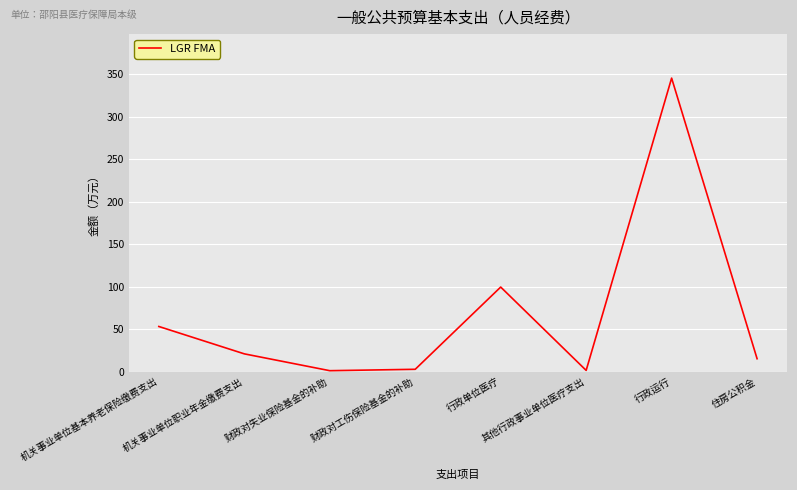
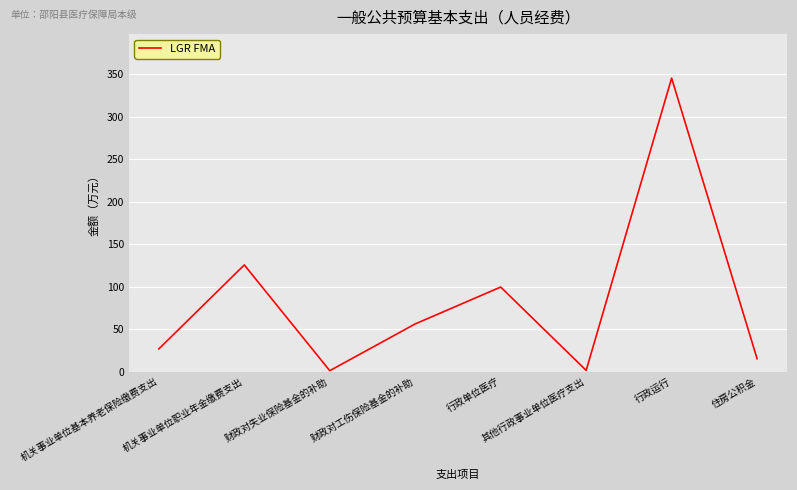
机关事业单位基本养老保险缴费支出: 50 -> 30
机关事业单位职业年金缴费支出: 20 -> 130
财政对工伤保险基金的补助: 0 -> 60
